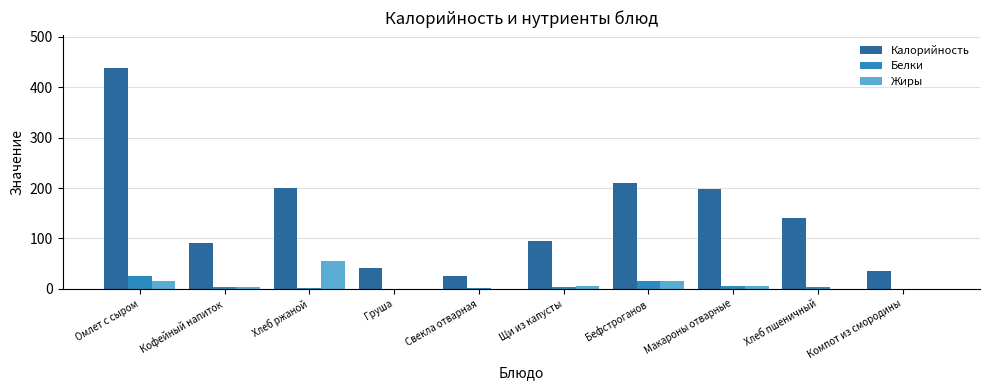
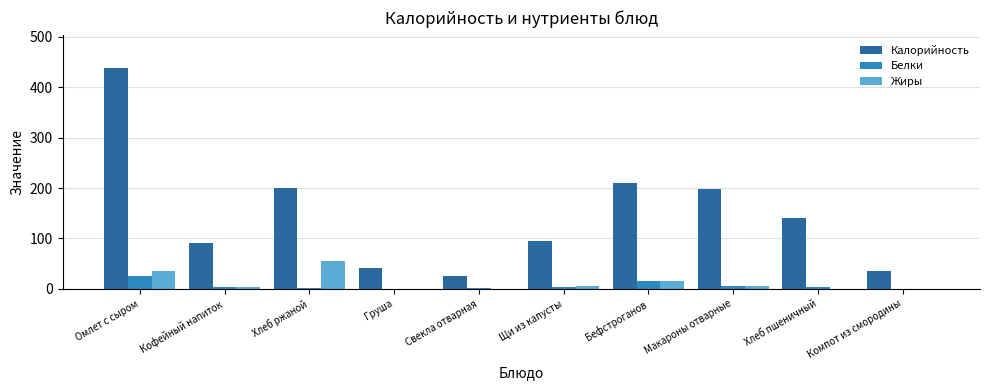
Жиры, Омлет с сыром: 20 -> 40
